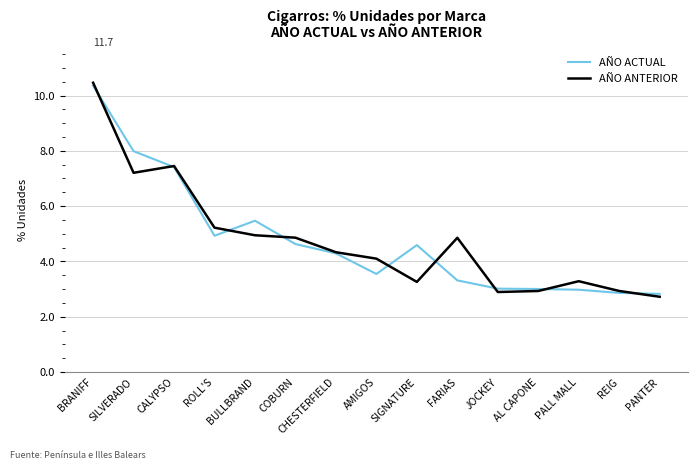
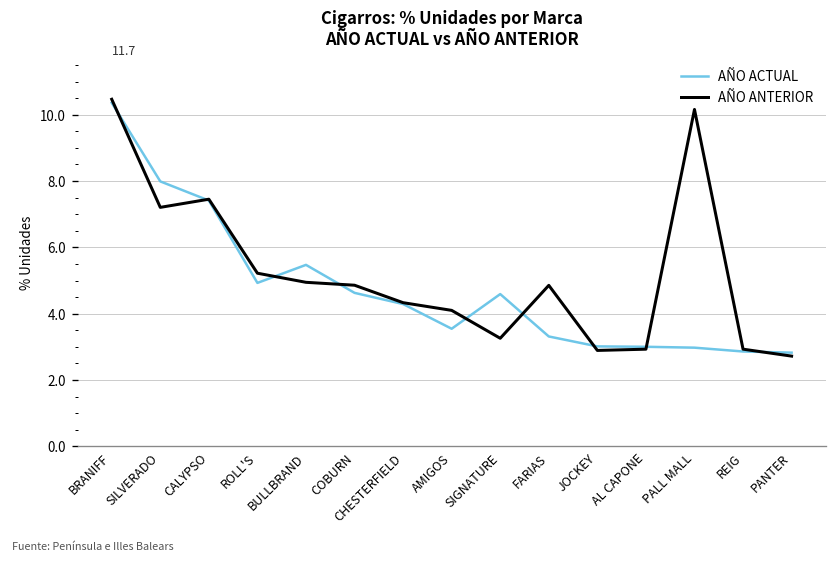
AÑO ANTERIOR, PALL MALL: 3.3 -> 10.2
